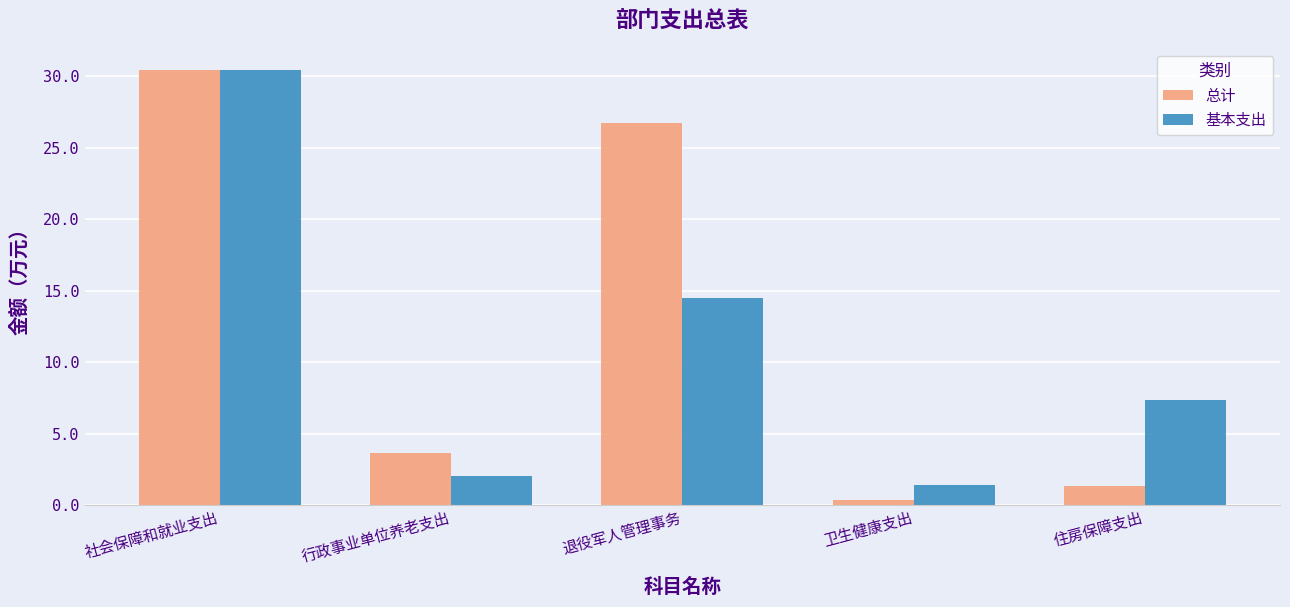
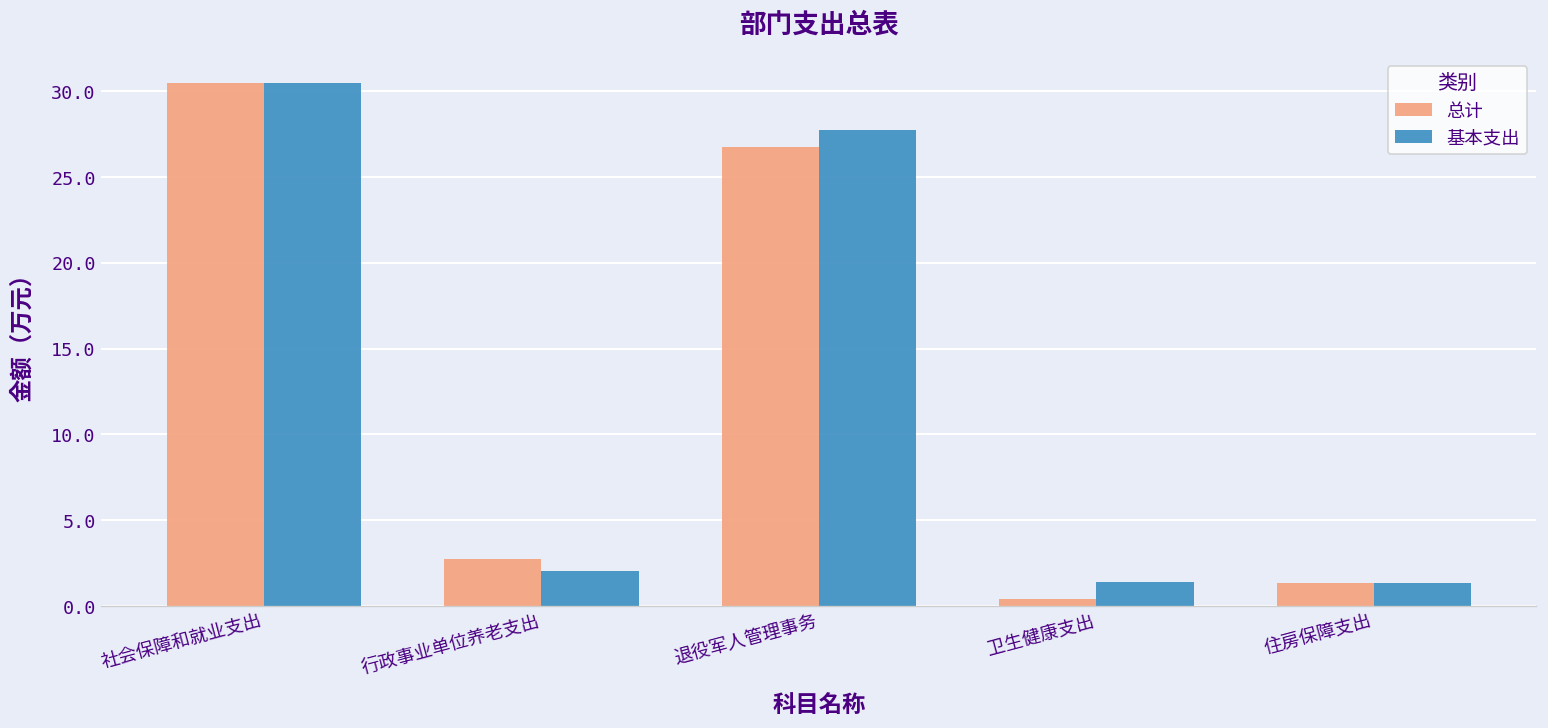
总计, 行政事业单位养老支出: 3.6 -> 2.7
基本支出, 退役军人管理事务: 14.5 -> 27.8
基本支出, 住房保障支出: 7.4 -> 1.4
